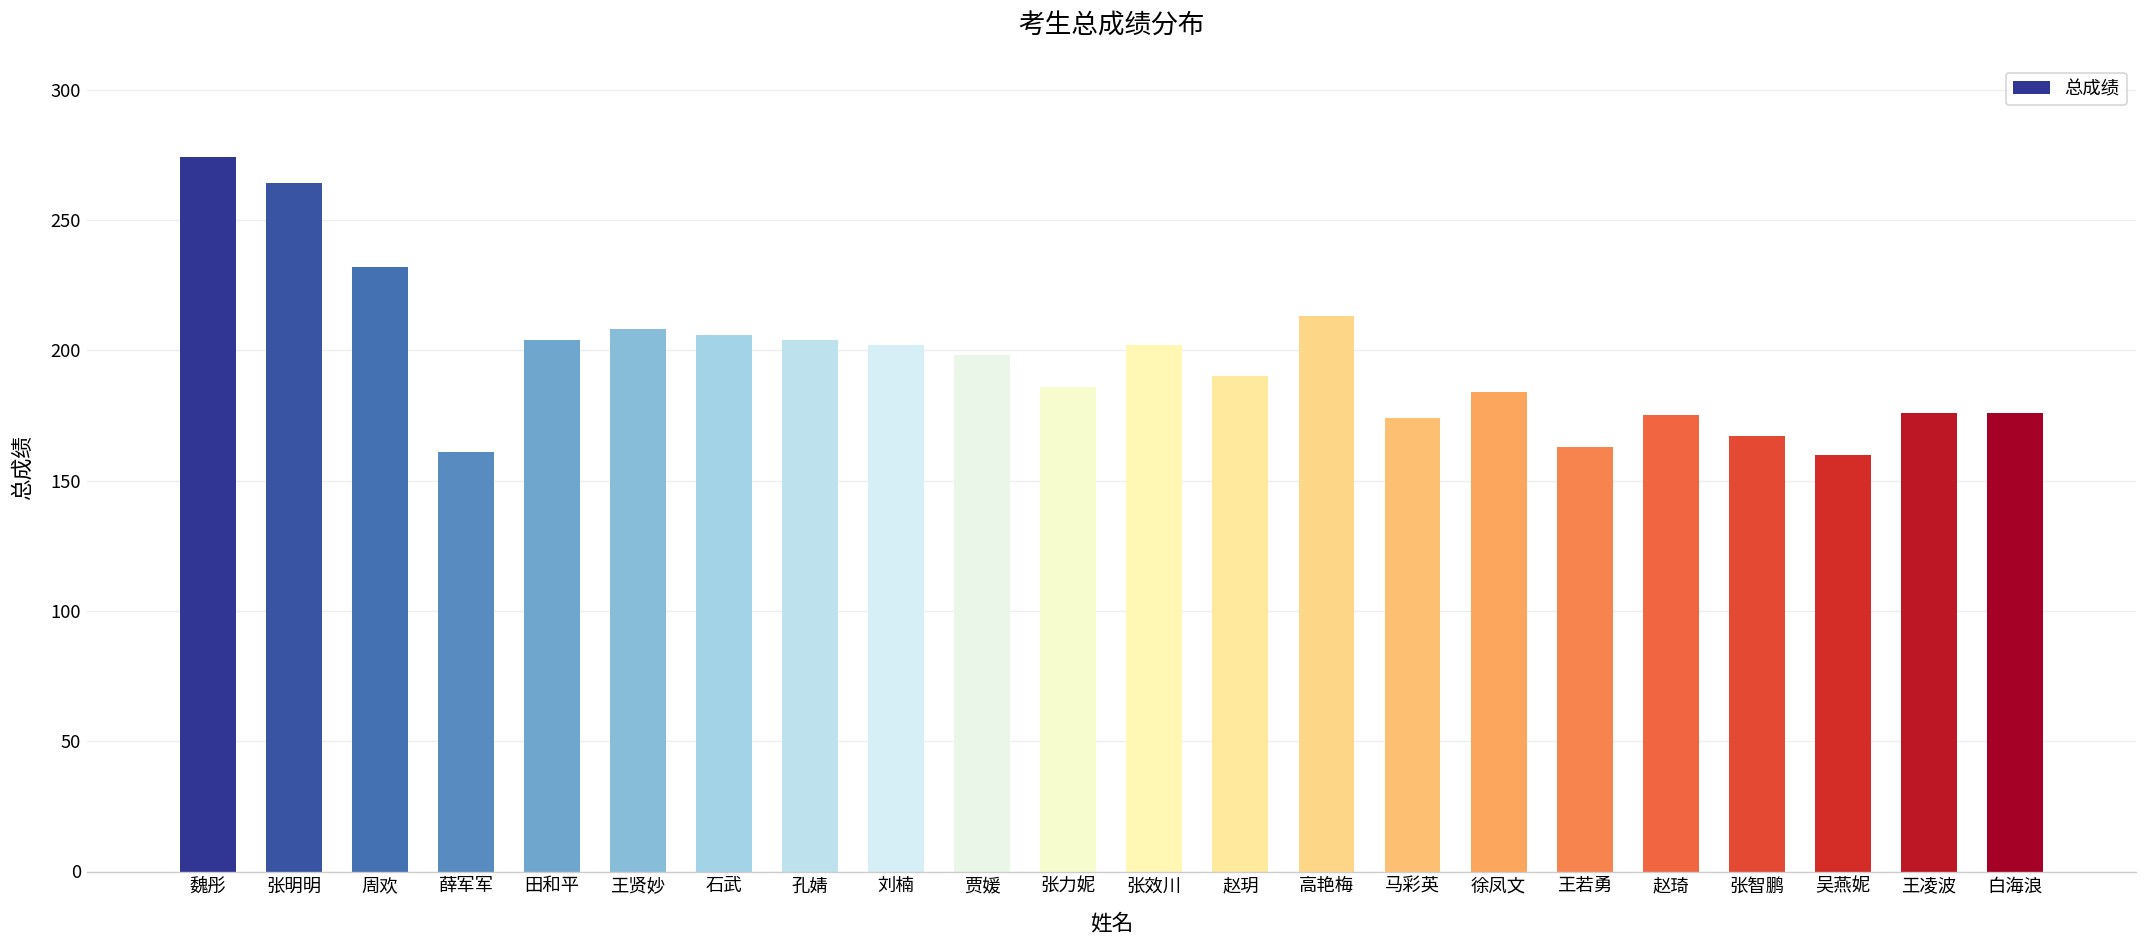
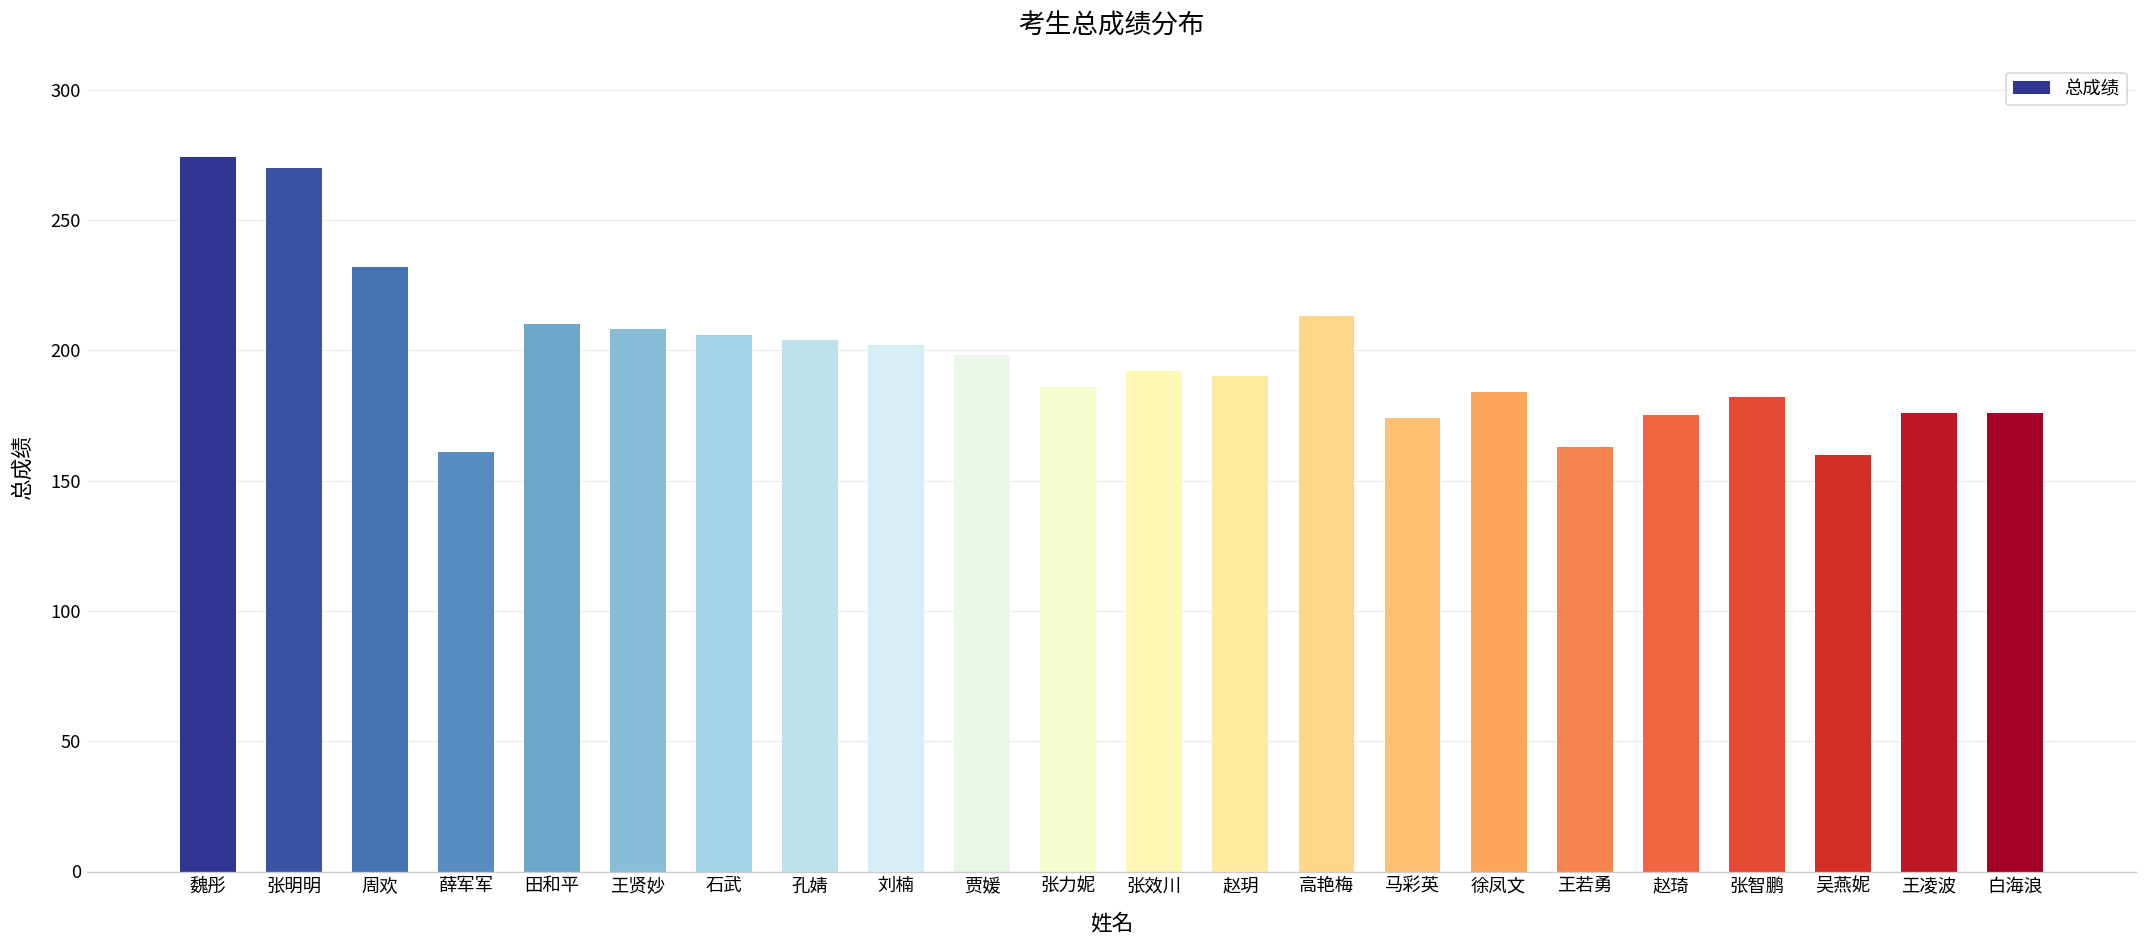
张明明: 264 -> 270
田和平: 204 -> 210
张效川: 202 -> 192
张智鹏: 167 -> 182
